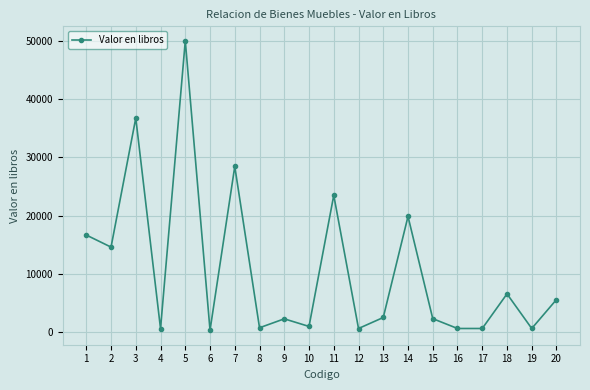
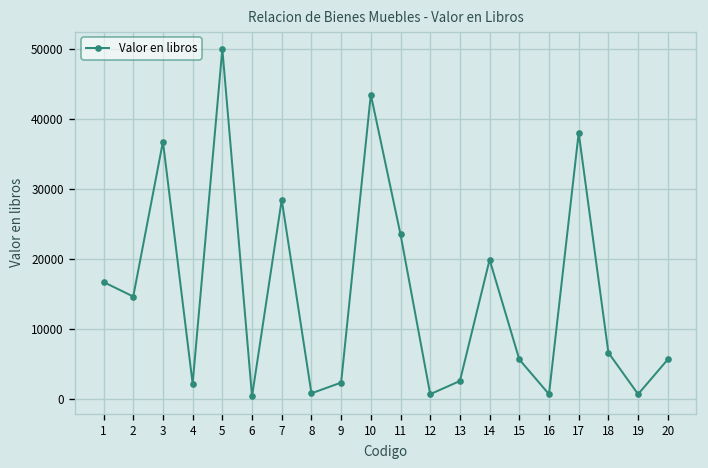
4: 1000 -> 2000
10: 1000 -> 43000
15: 2000 -> 6000
17: 1000 -> 38000
